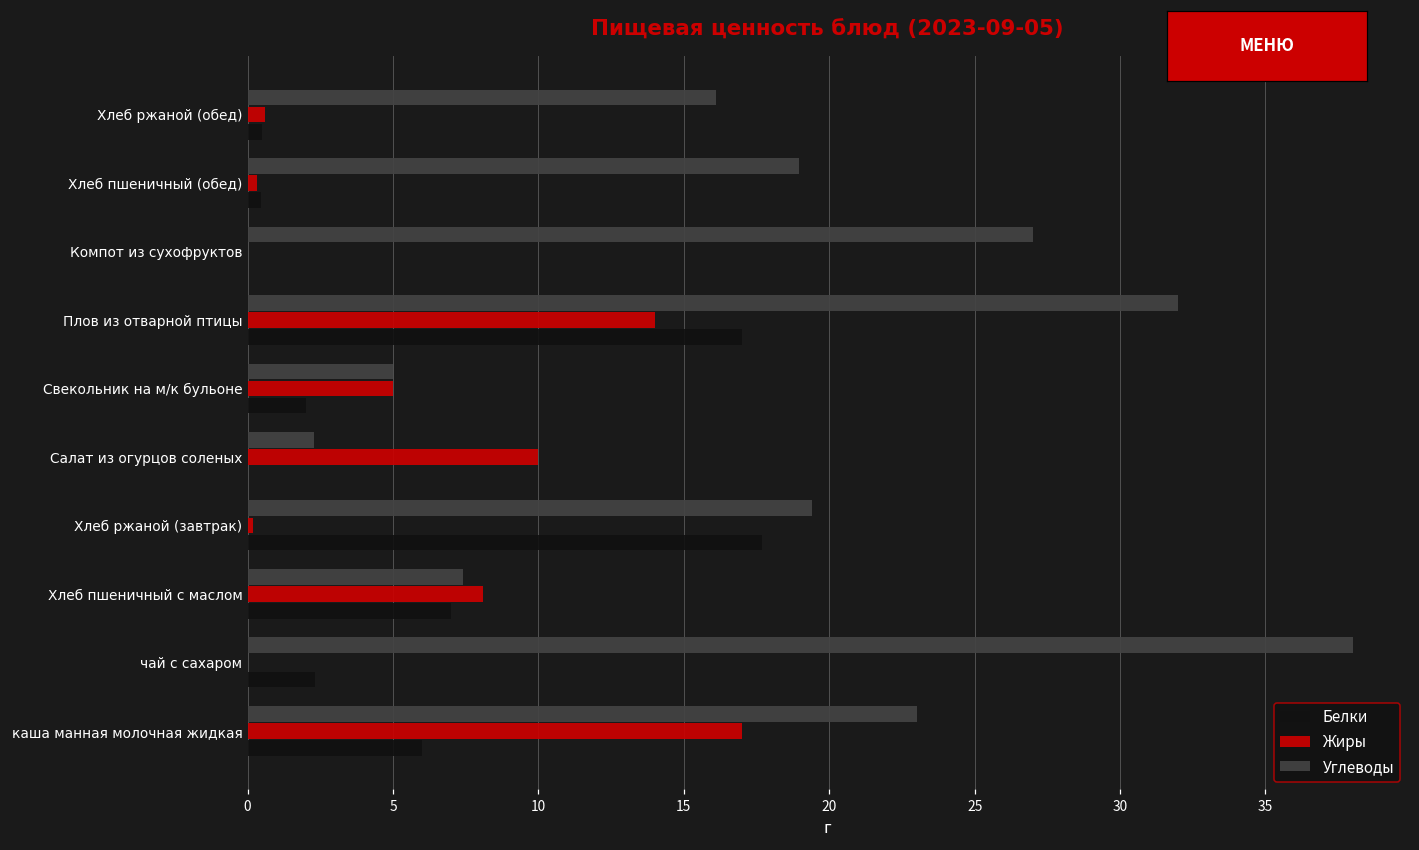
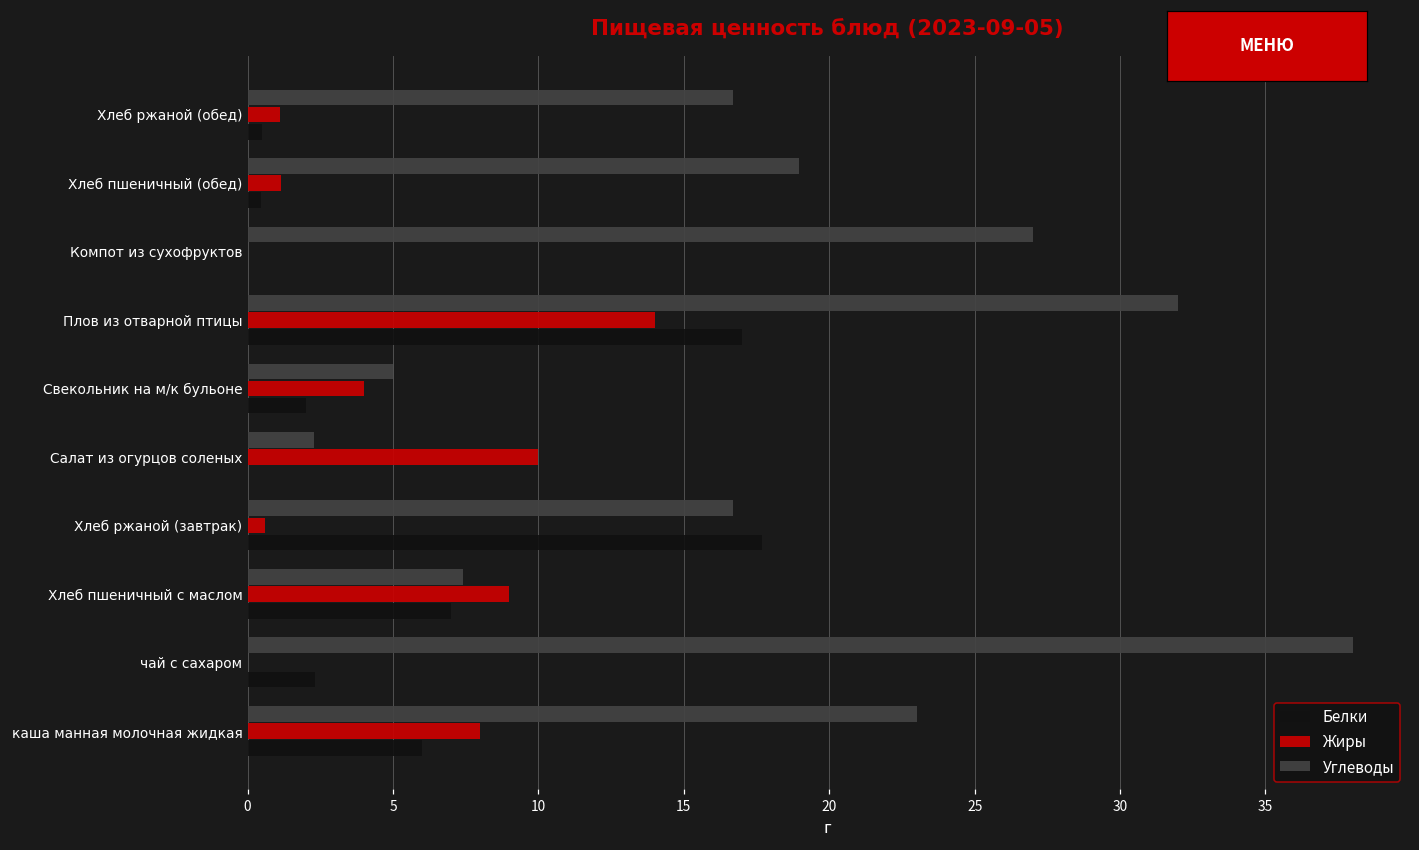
Углеводы, Хлеб ржаной (обед): 16.1 -> 16.7
Жиры, Хлеб ржаной (обед): 0.6 -> 1.1
Жиры, Хлеб пшеничный (обед): 0.3 -> 1.1
Жиры, Свекольник на м/к бульоне: 5 -> 4
Углеводы, Хлеб ржаной (завтрак): 19.4 -> 16.7
Жиры, Хлеб ржаной (завтрак): 0.2 -> 0.6
Жиры, Хлеб пшеничный с маслом: 8.1 -> 9.0
Жиры, каша манная молочная жидкая: 17 -> 8
